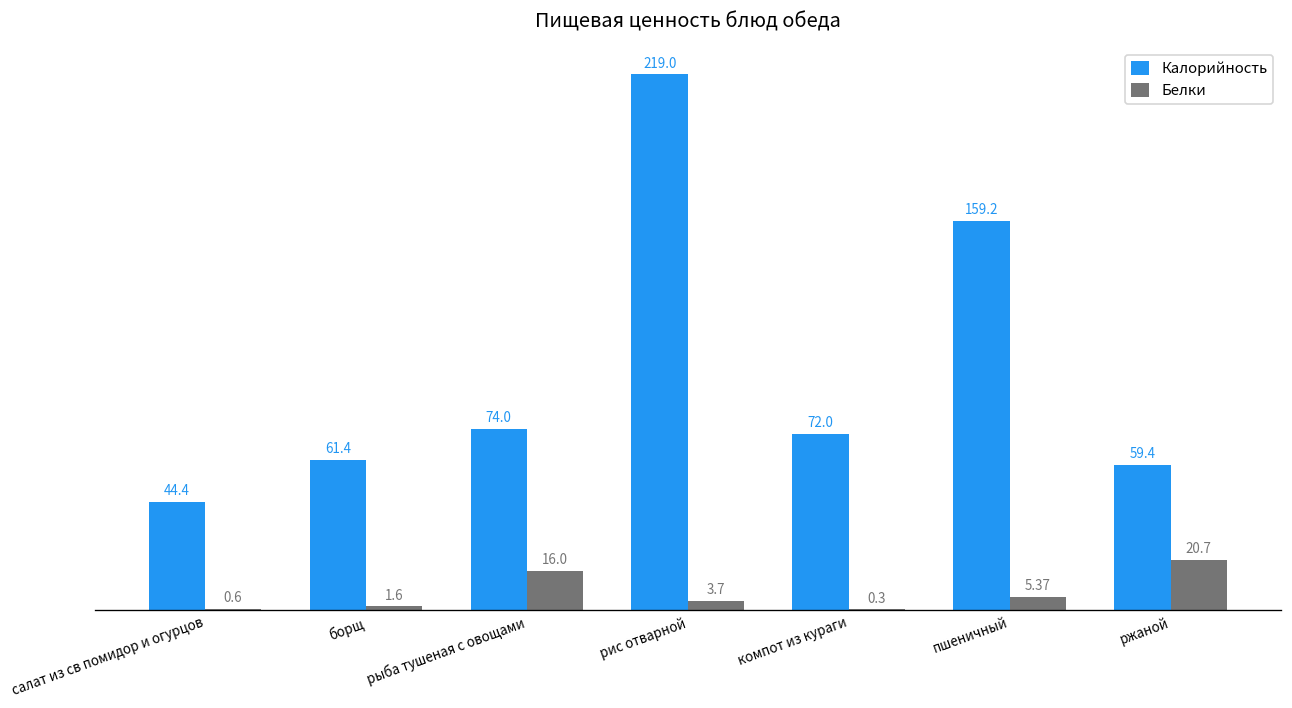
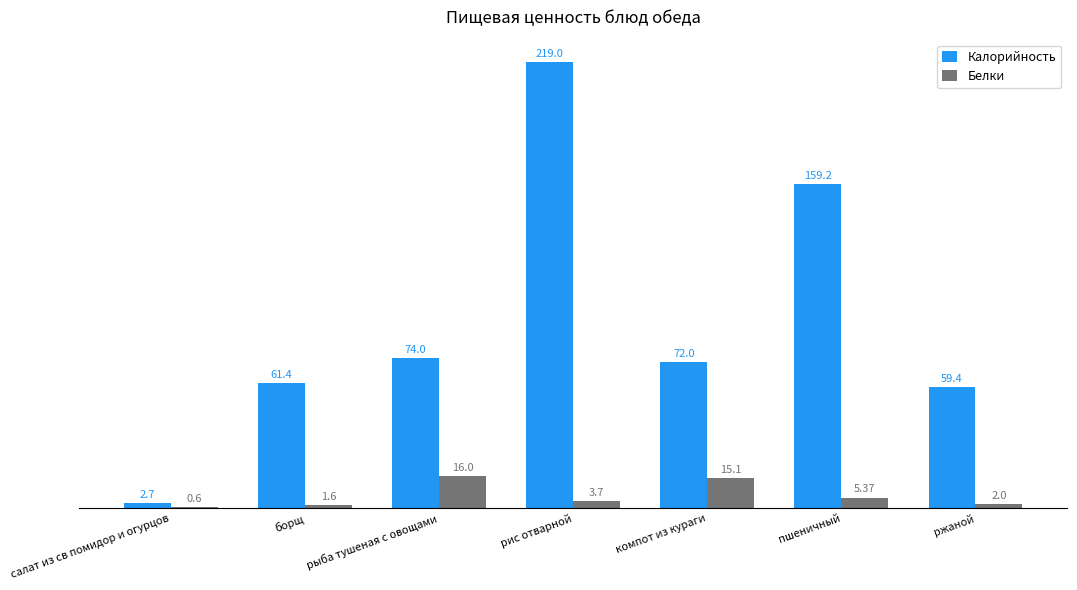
Калорийность, салат из св помидор и огурцов: 44.4 -> 2.7
Белки, компот из кураги: 0.3 -> 15.1
Белки, ржаной: 20.7 -> 2.0
